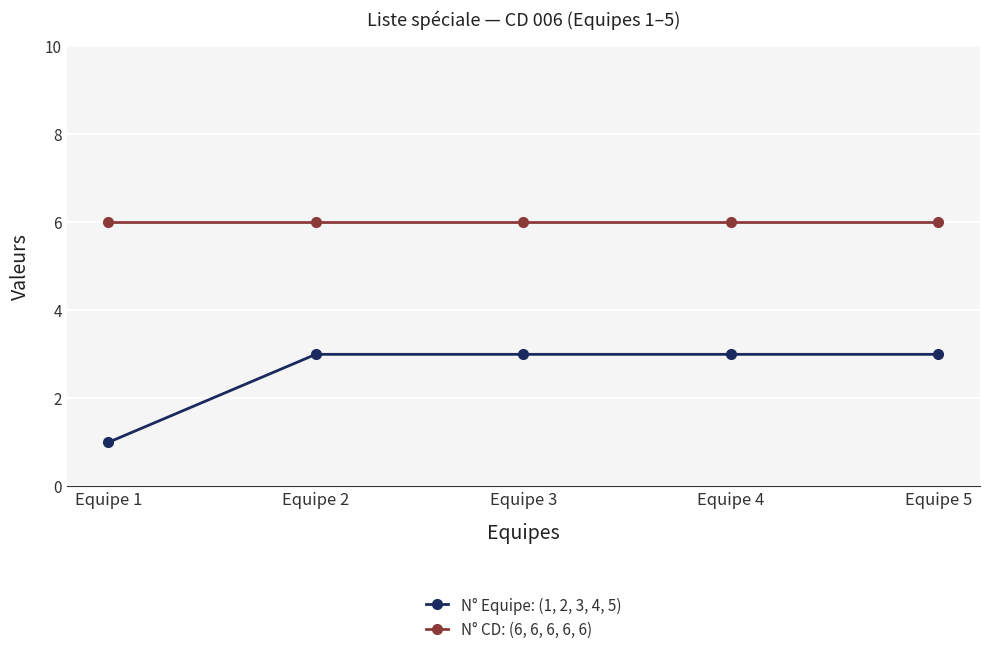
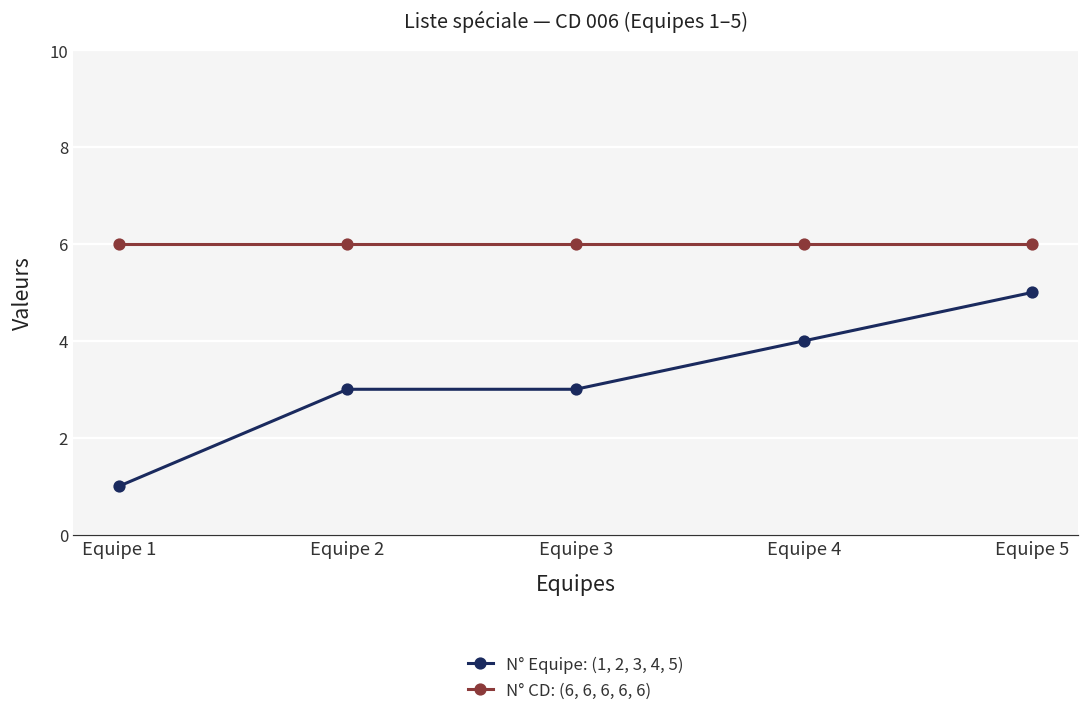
N° Equipe: (1, 2, 3, 4, 5), Equipe 4: 3 -> 4
N° Equipe: (1, 2, 3, 4, 5), Equipe 5: 3 -> 5
